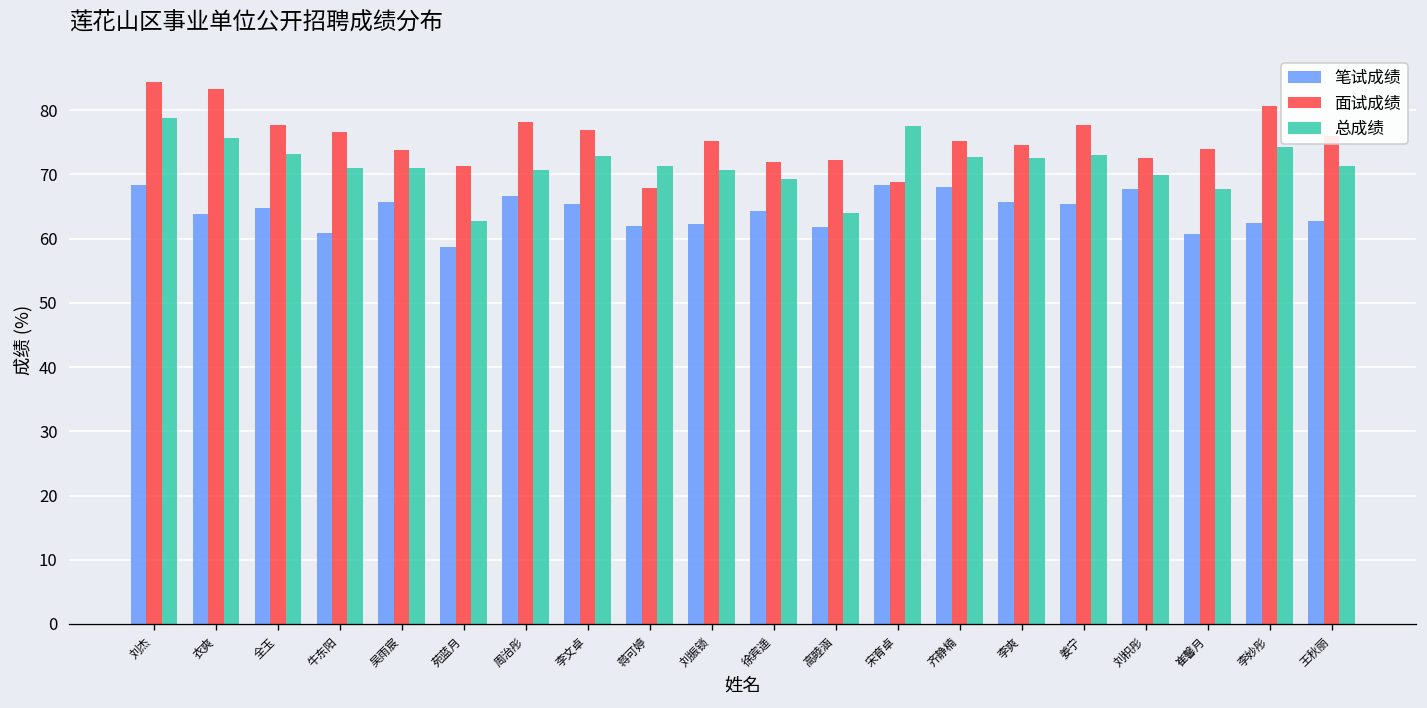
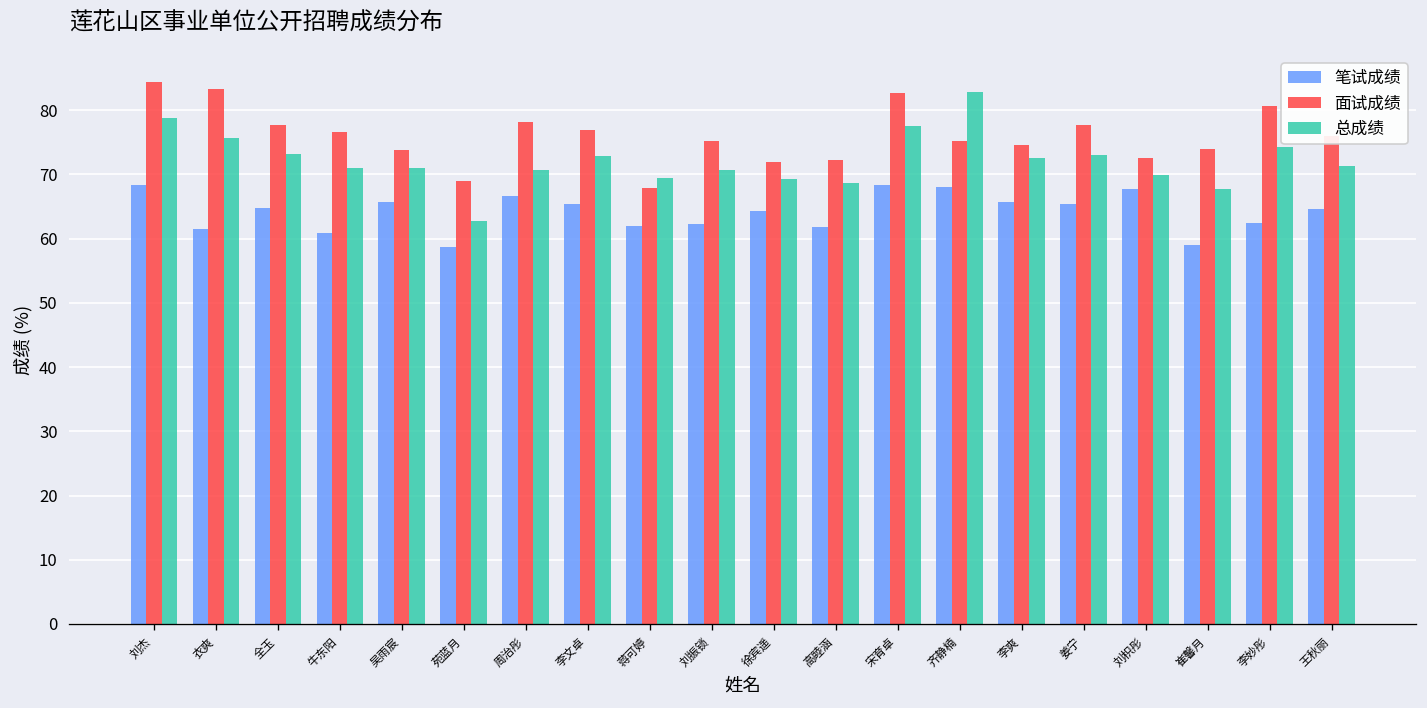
笔试成绩, 衣爽: 64 -> 62
面试成绩, 苑蓝月: 71 -> 69
总成绩, 蒋可婷: 71 -> 69
总成绩, 高睦涵: 64 -> 69
面试成绩, 宋育卓: 69 -> 83
总成绩, 齐静楠: 73 -> 83
笔试成绩, 崔馨月: 61 -> 59
笔试成绩, 王秋丽: 63 -> 65
